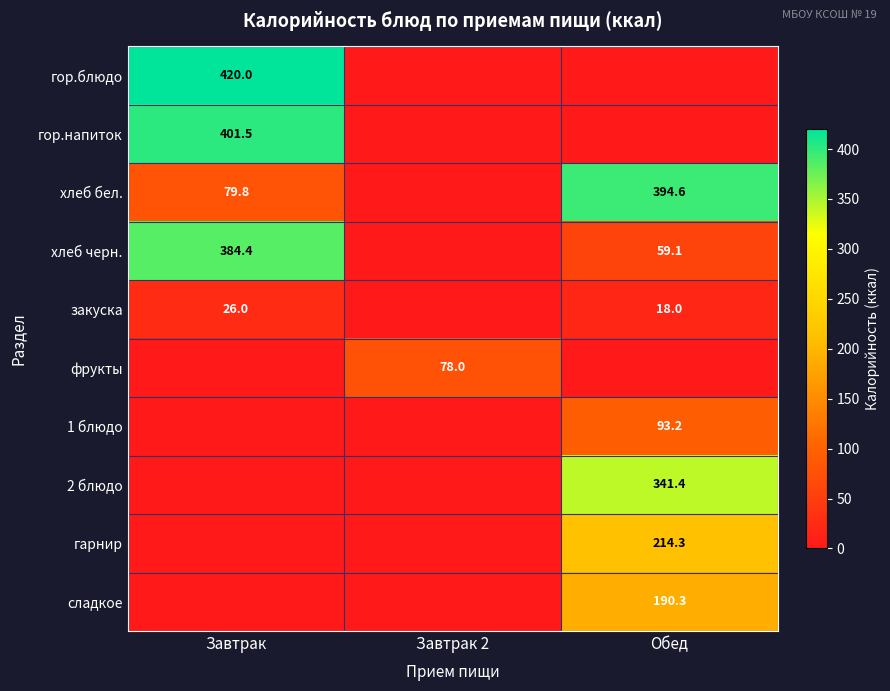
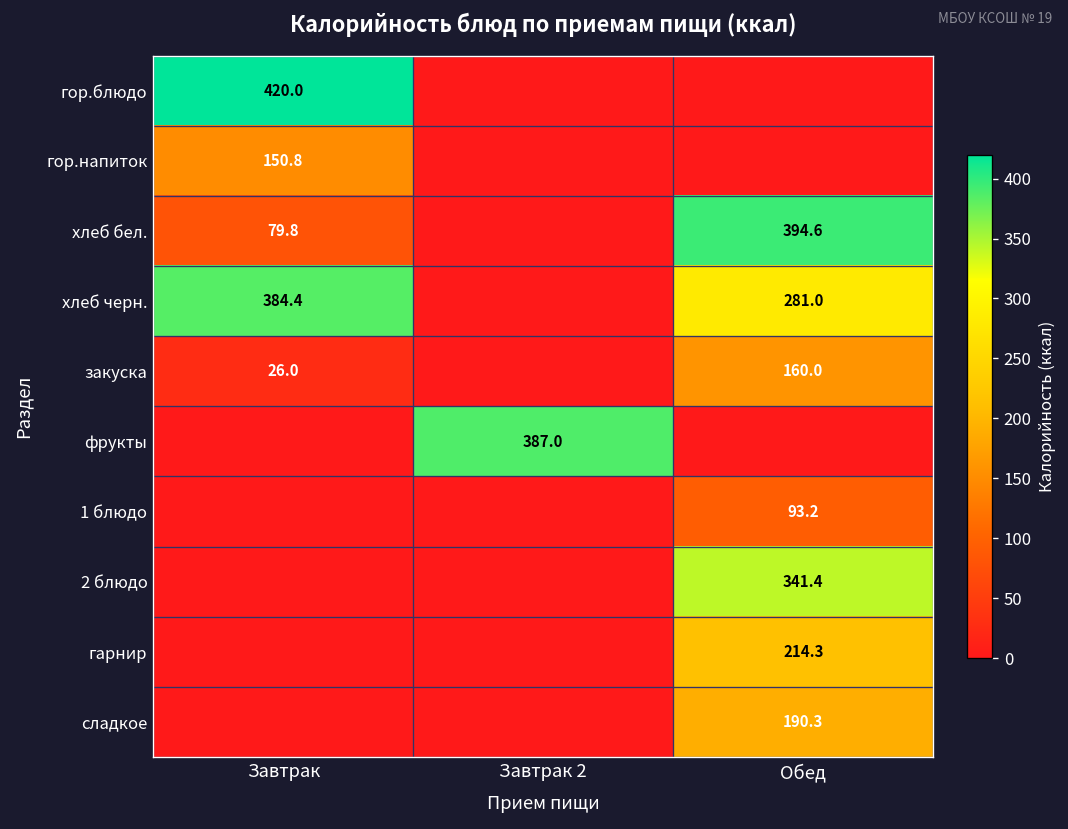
гор.напиток, Завтрак: 401.5 -> 150.8
хлеб черн., Обед: 59.1 -> 281.0
закуска, Обед: 18.0 -> 160.0
фрукты, Завтрак 2: 78.0 -> 387.0
